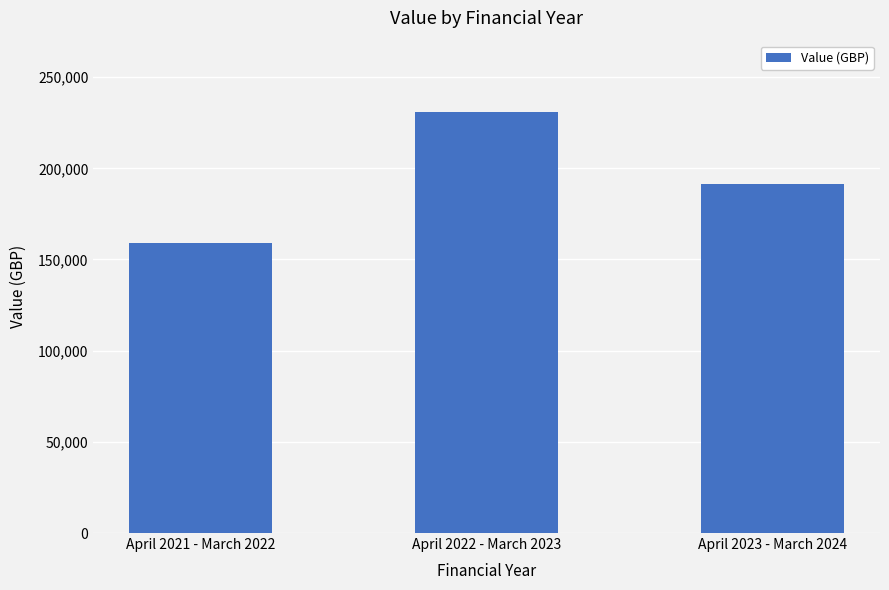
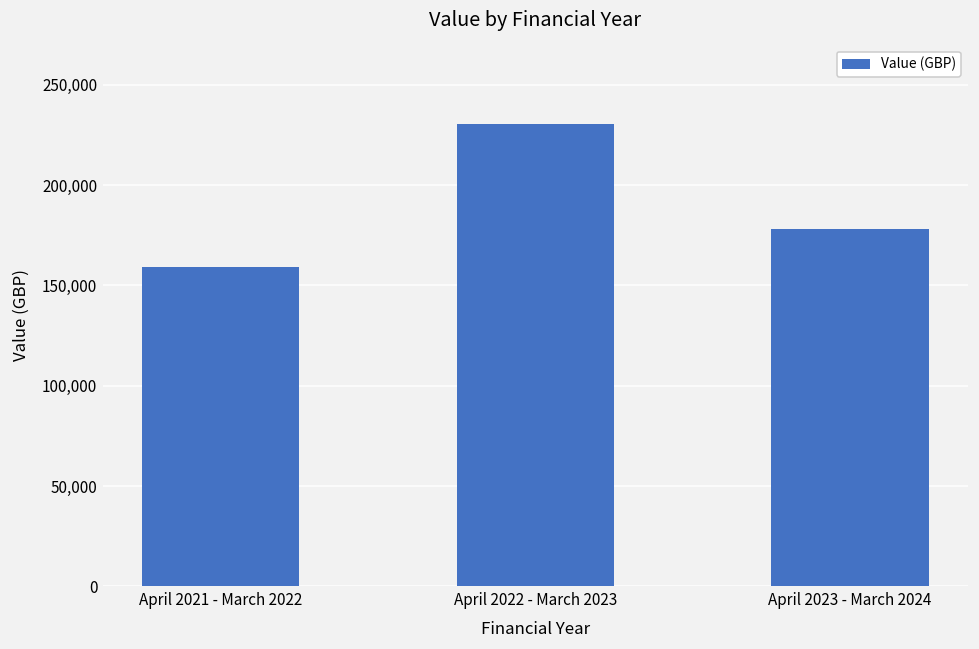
April 2023 - March 2024: 192,000 -> 178,000
